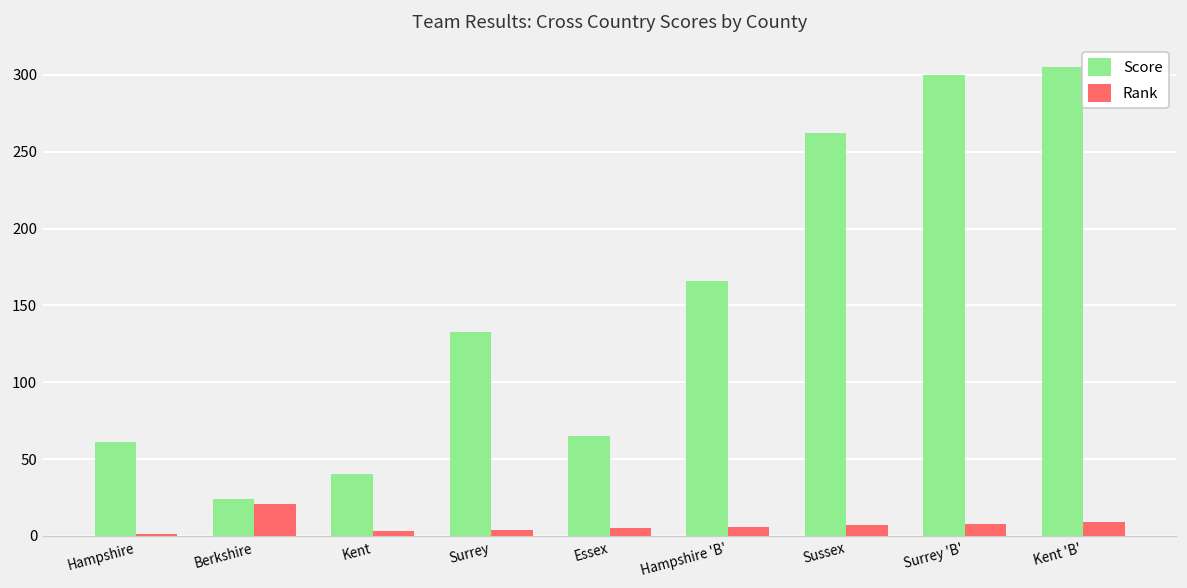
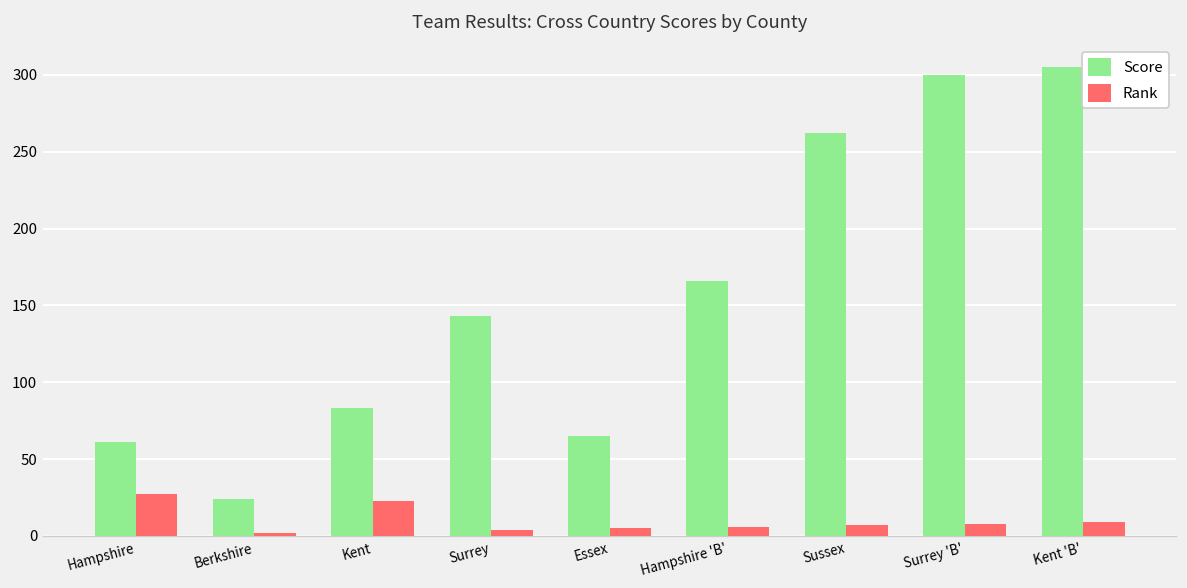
Rank, Hampshire: 1 -> 27
Rank, Berkshire: 21 -> 2
Score, Kent: 40 -> 83
Rank, Kent: 3 -> 23
Score, Surrey: 133 -> 143
